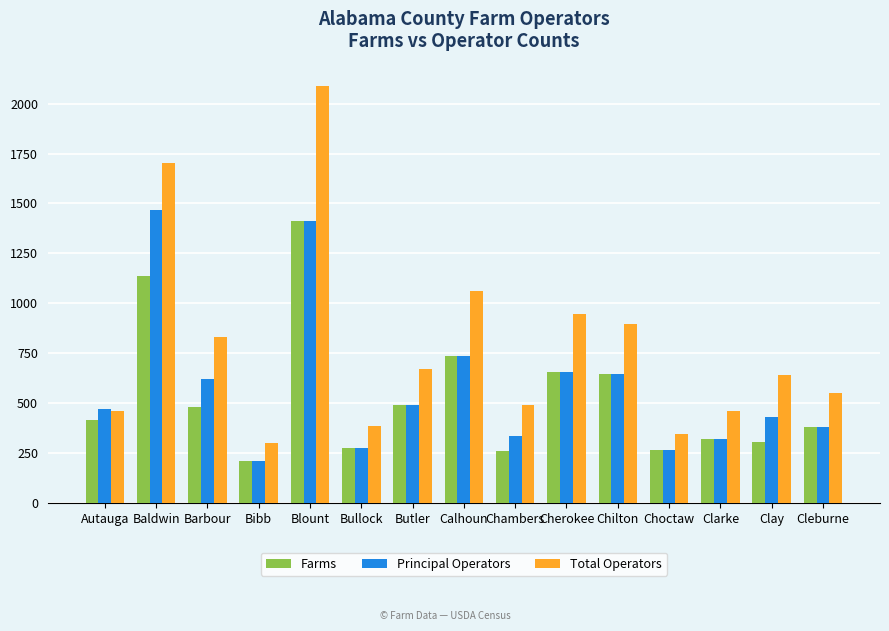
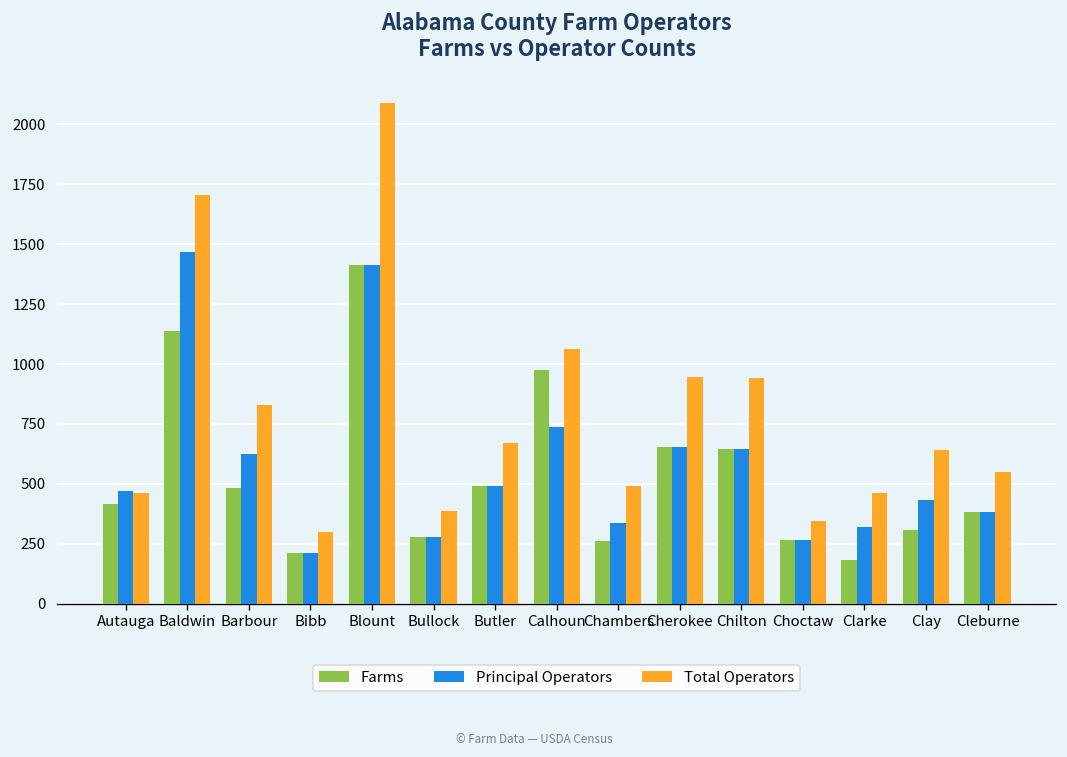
Farms, Calhoun: 740 -> 970
Total Operators, Chilton: 900 -> 940
Farms, Clarke: 320 -> 180
